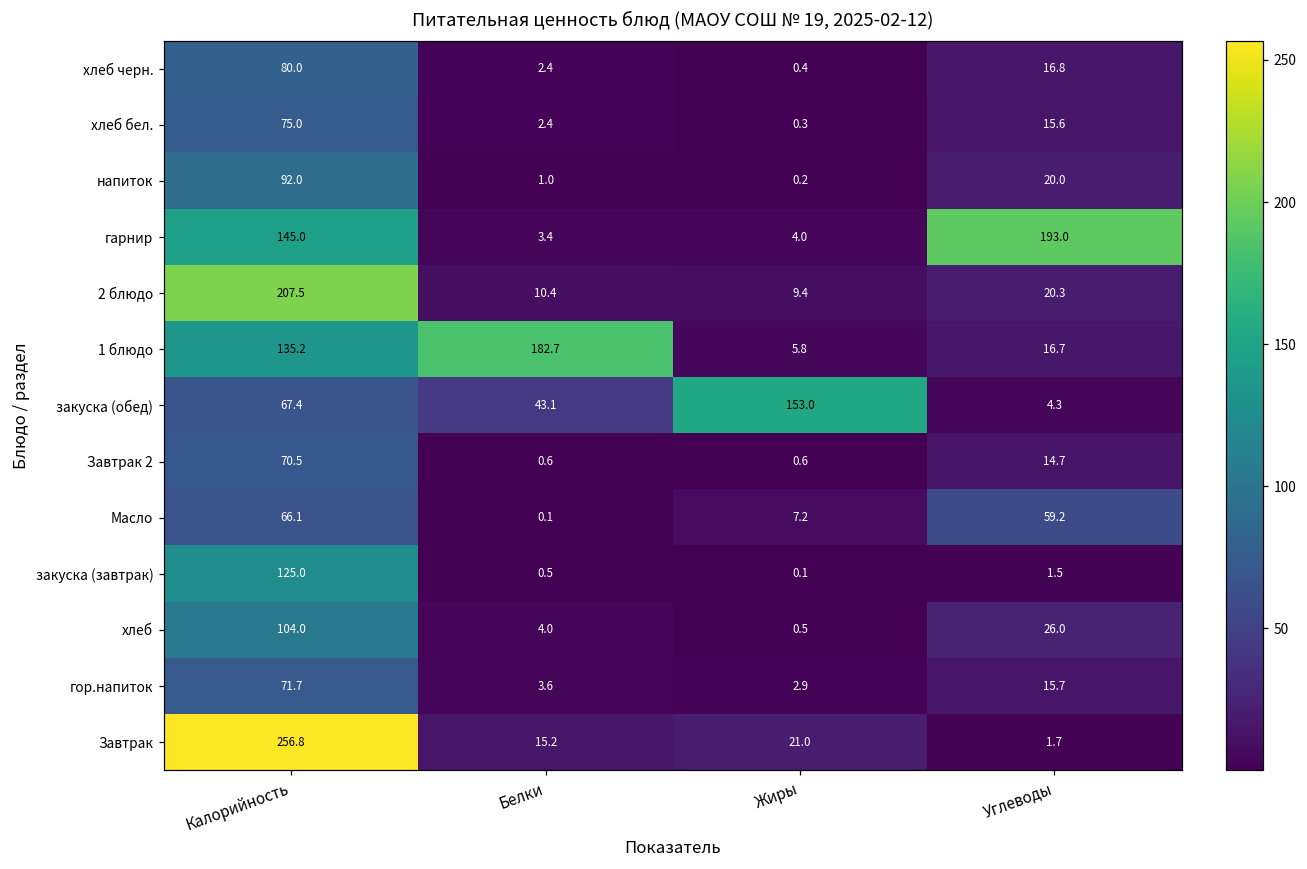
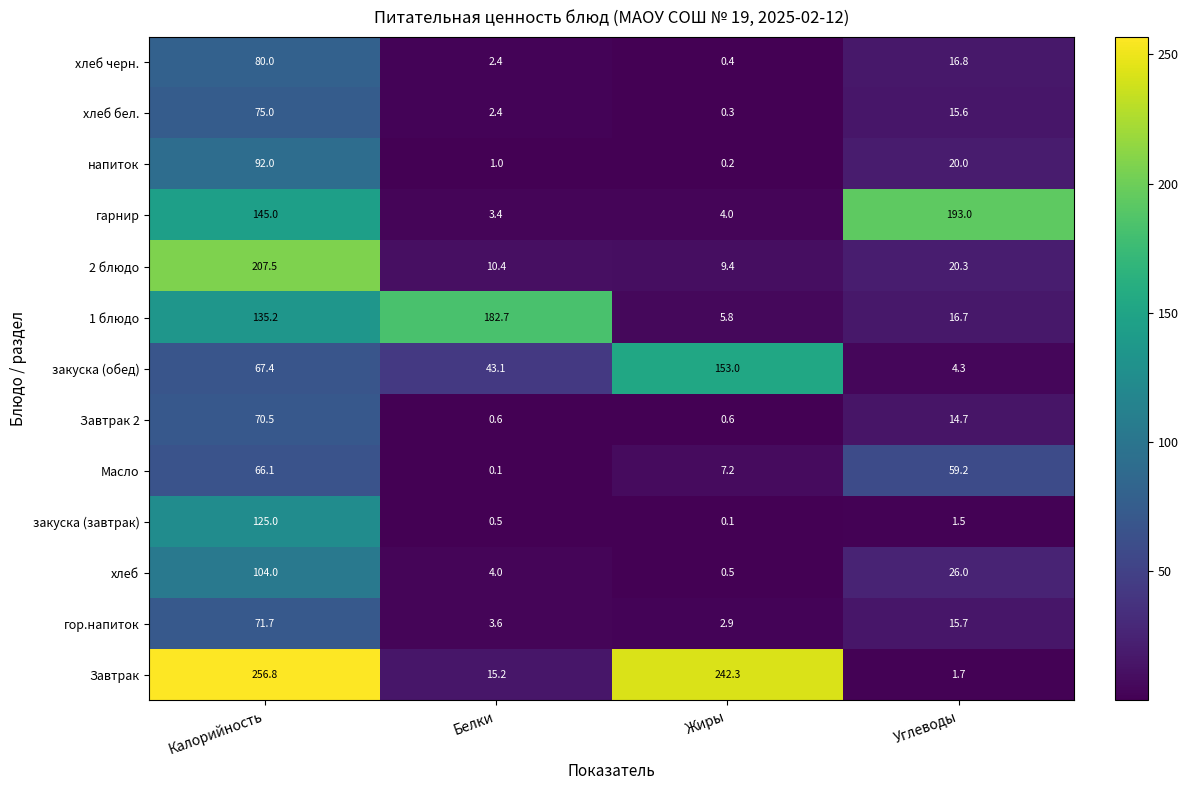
Завтрак, Жиры: 21.0 -> 242.3
